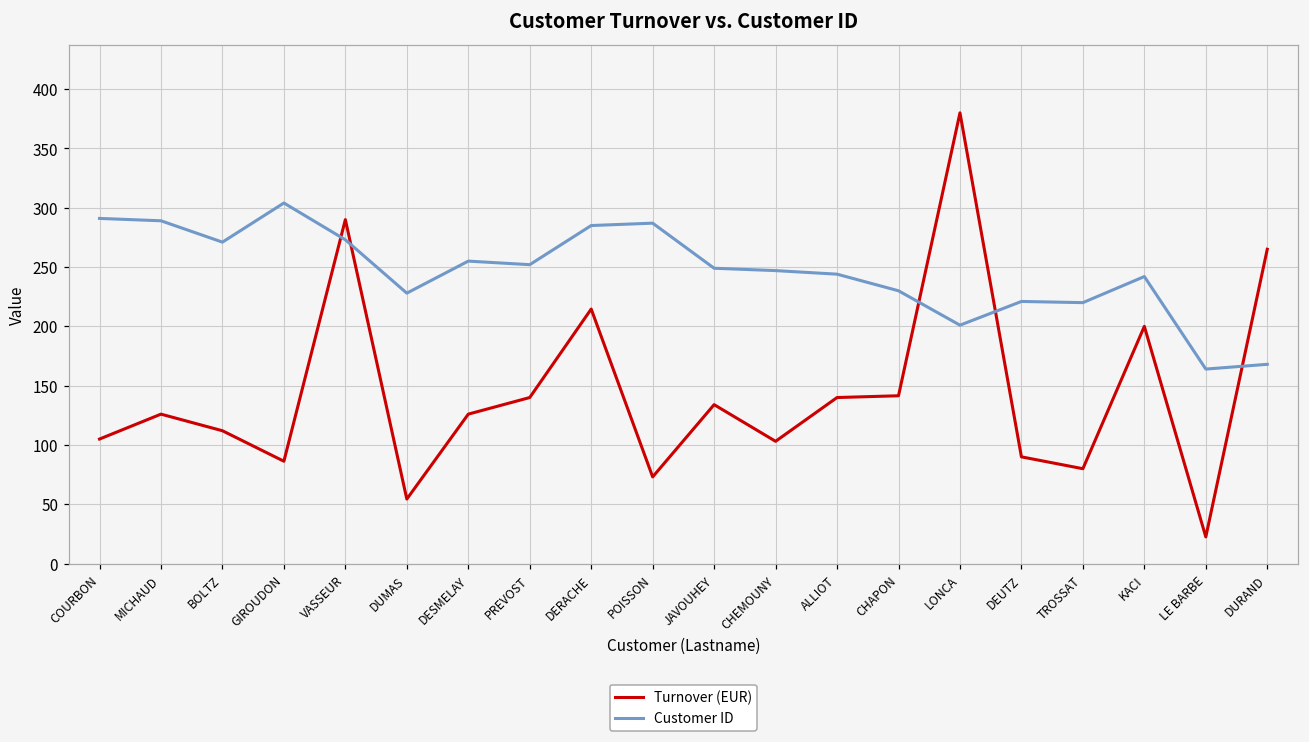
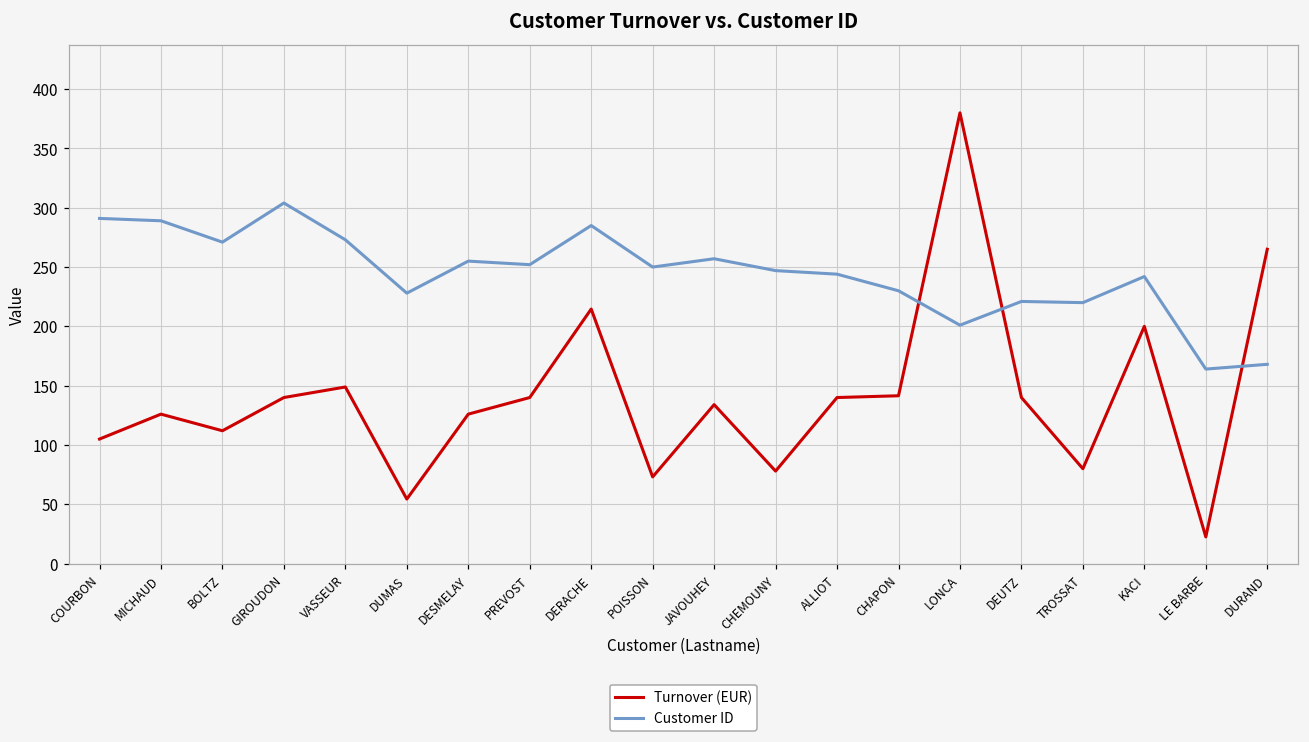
Turnover (EUR), GIROUDON: 86 -> 140
Turnover (EUR), VASSEUR: 290 -> 149
Customer ID, POISSON: 287 -> 250
Customer ID, JAVOUHEY: 249 -> 257
Turnover (EUR), CHEMOUNY: 103 -> 78
Turnover (EUR), DEUTZ: 90 -> 140
